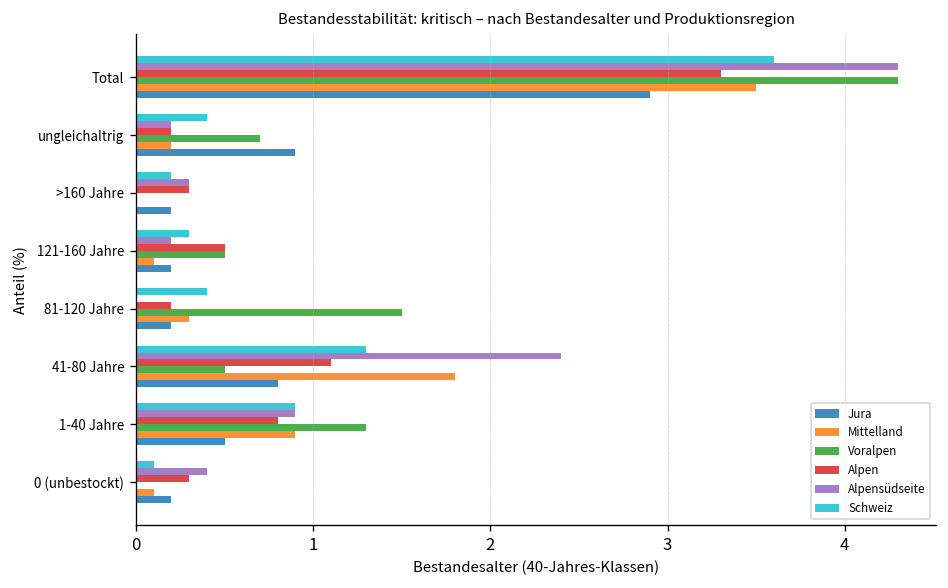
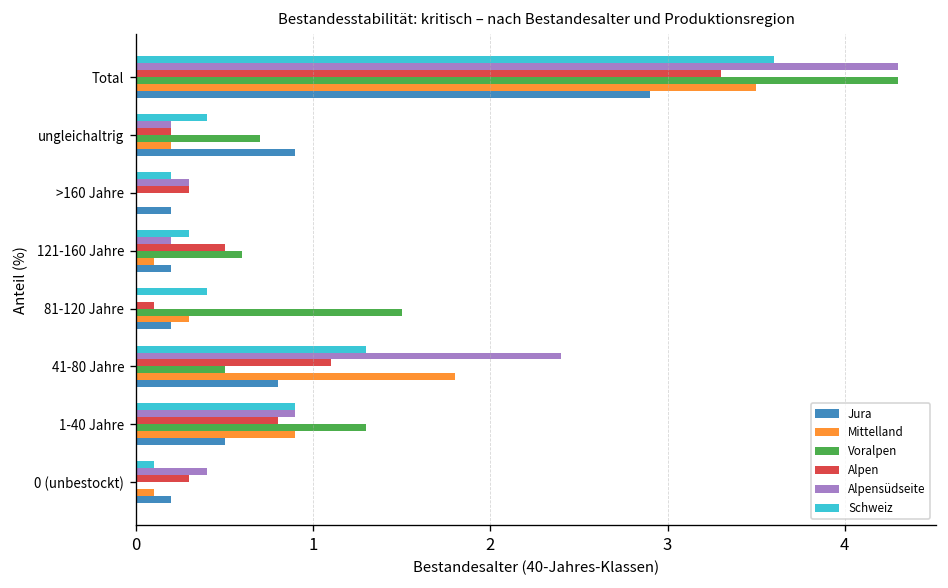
Voralpen, 121-160 Jahre: 0.5 -> 0.6
Alpen, 81-120 Jahre: 0.2 -> 0.1
